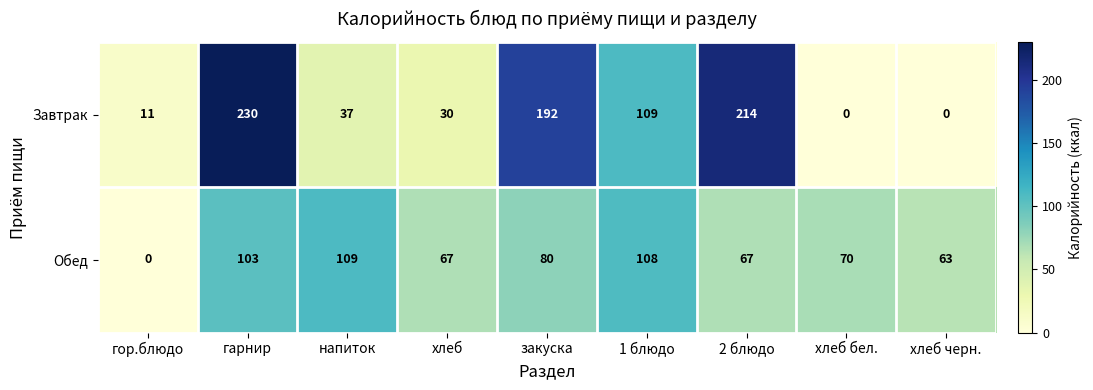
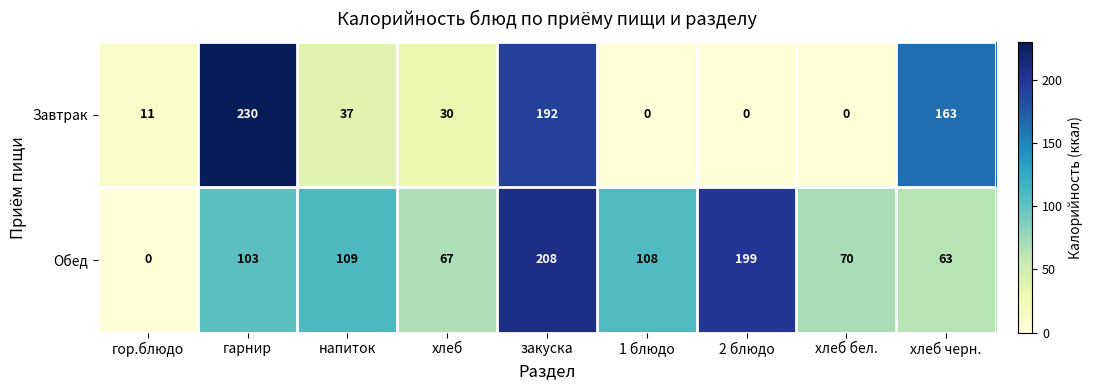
Завтрак, 1 блюдо: 109 -> 0
Завтрак, 2 блюдо: 214 -> 0
Завтрак, хлеб черн.: 0 -> 163
Обед, закуска: 80 -> 208
Обед, 2 блюдо: 67 -> 199
